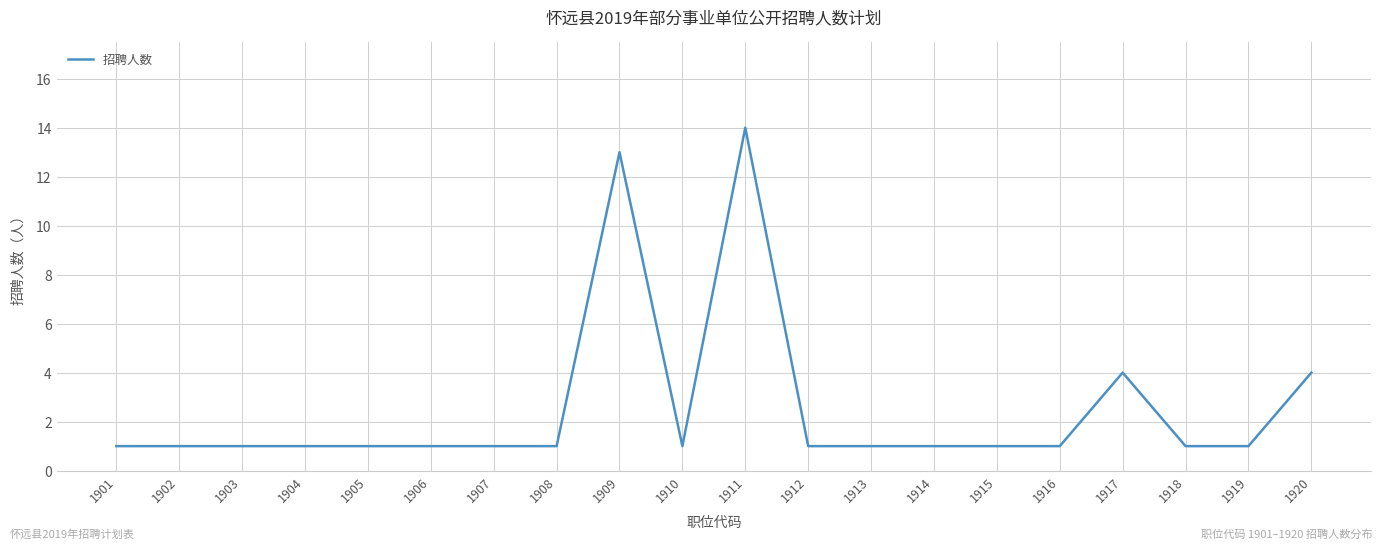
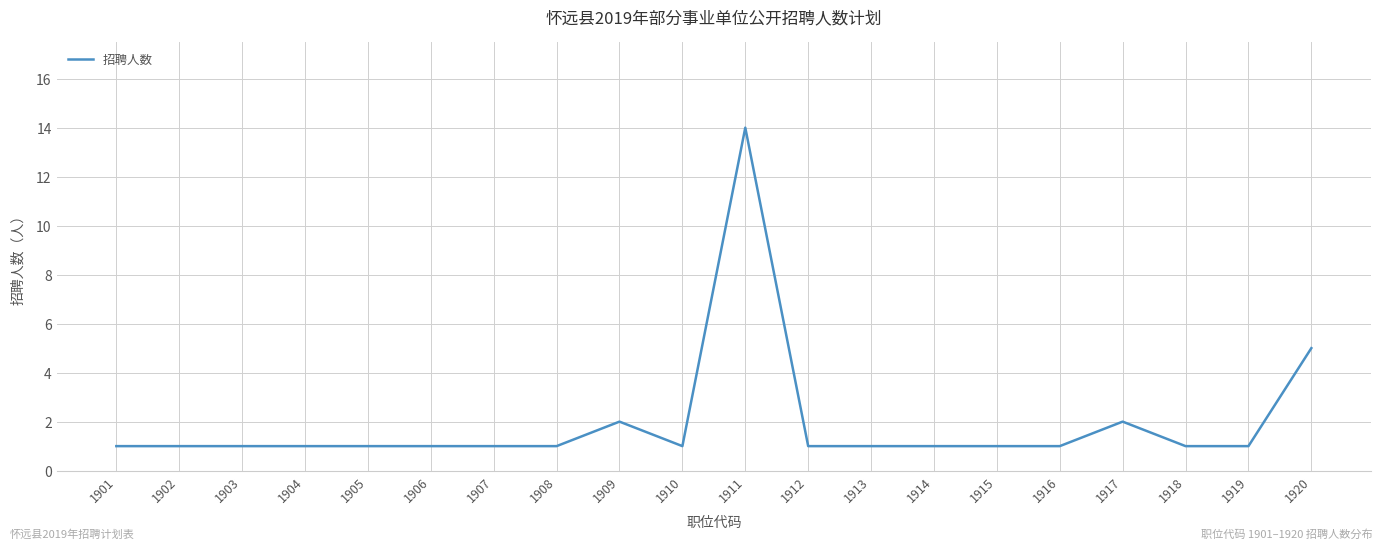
1909: 13 -> 2
1917: 4 -> 2
1920: 4 -> 5
